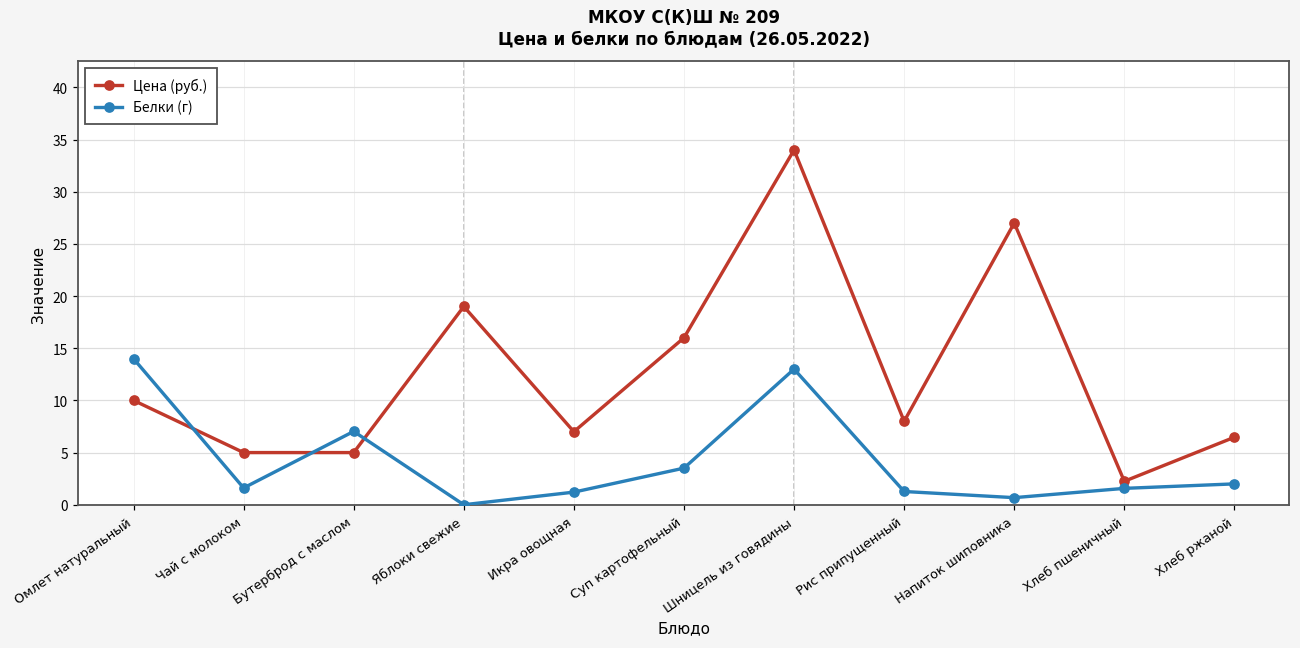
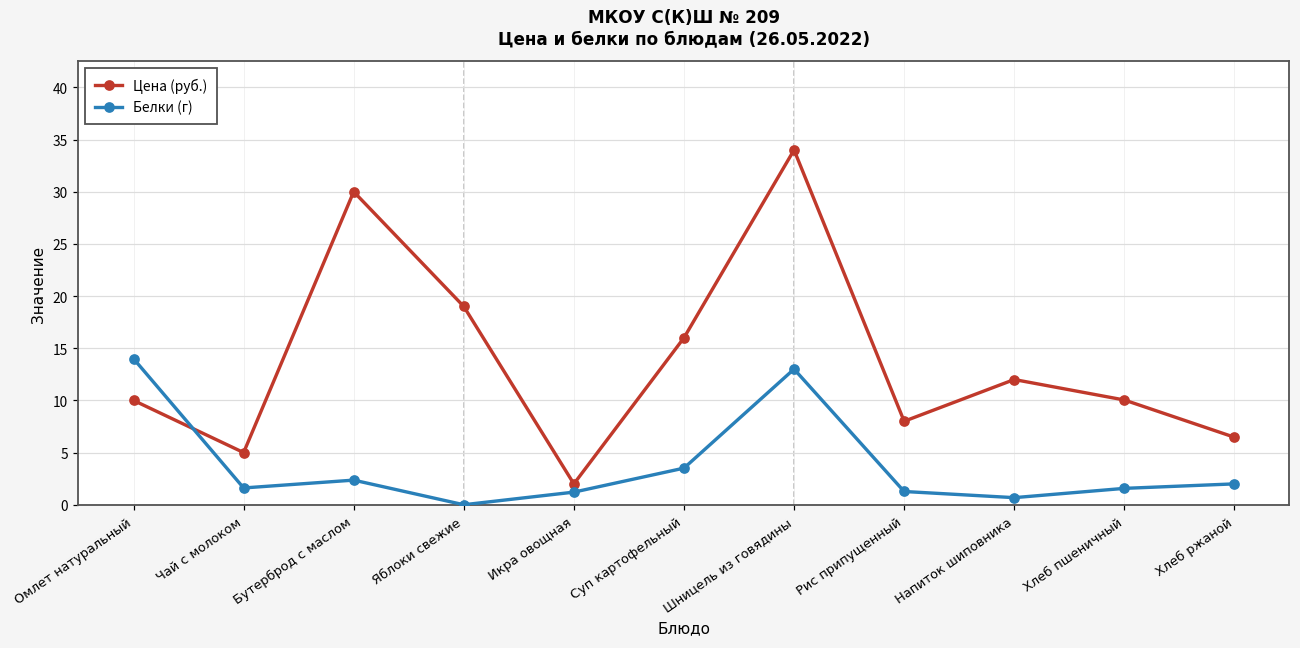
Цена (руб.), Бутерброд с маслом: 5 -> 30
Белки (г), Бутерброд с маслом: 7 -> 2
Цена (руб.), Икра овощная: 7 -> 2
Цена (руб.), Напиток шиповника: 27 -> 12
Цена (руб.), Хлеб пшеничный: 2 -> 10
